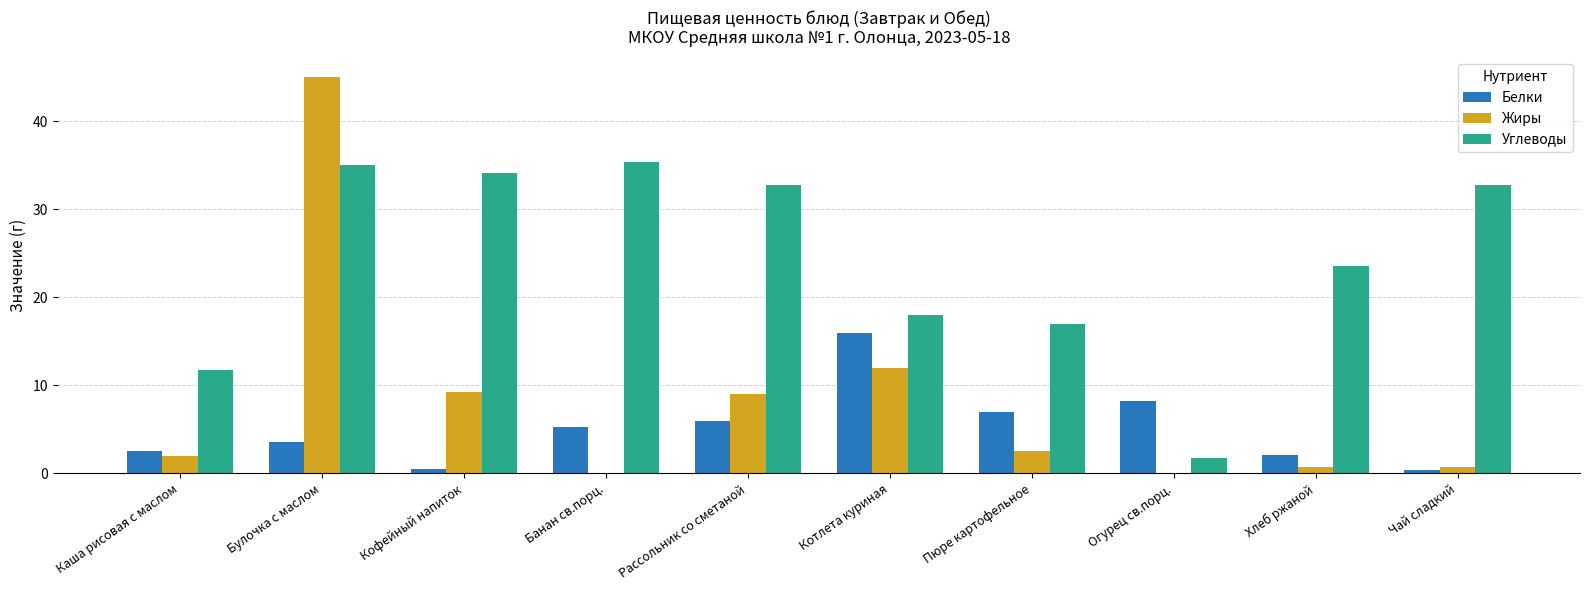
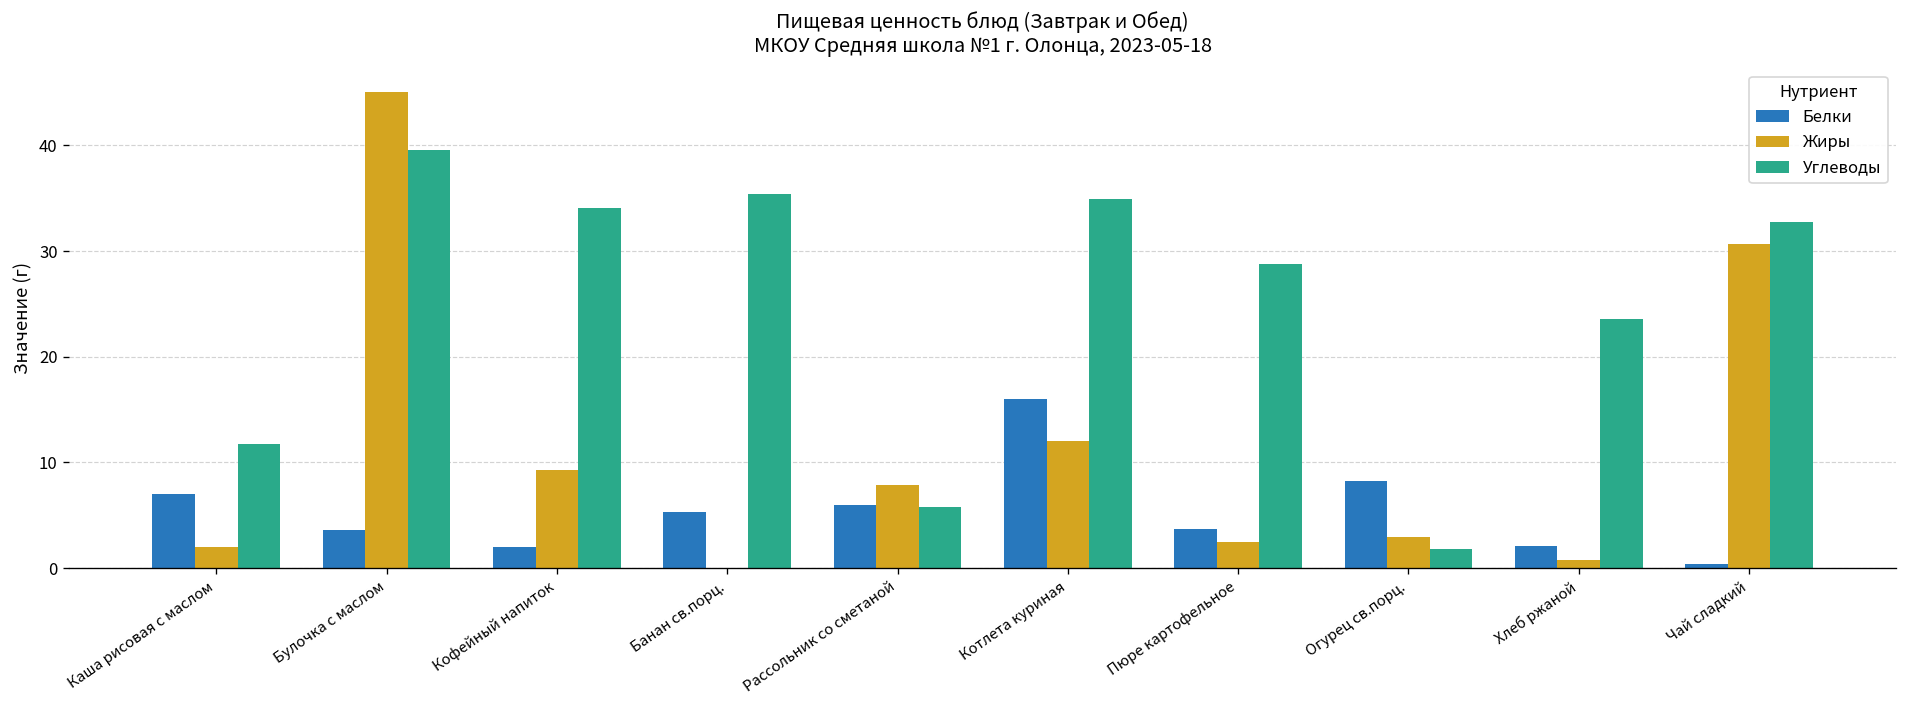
Белки, Каша рисовая с маслом: 3 -> 7
Углеводы, Булочка с маслом: 35 -> 40
Белки, Кофейный напиток: 1 -> 2
Жиры, Рассольник со сметаной: 9 -> 8
Углеводы, Рассольник со сметаной: 33 -> 6
Углеводы, Котлета куриная: 18 -> 35
Белки, Пюре картофельное: 7 -> 4
Углеводы, Пюре картофельное: 17 -> 29
Жиры, Огурец св.порц.: 0 -> 3
Жиры, Чай сладкий: 1 -> 31
